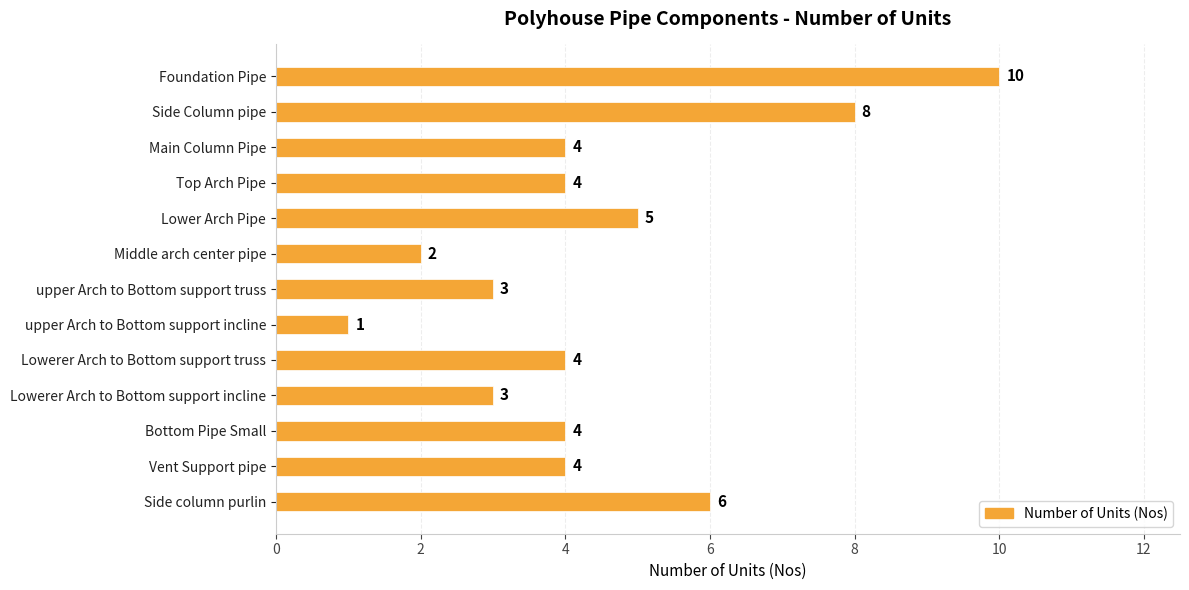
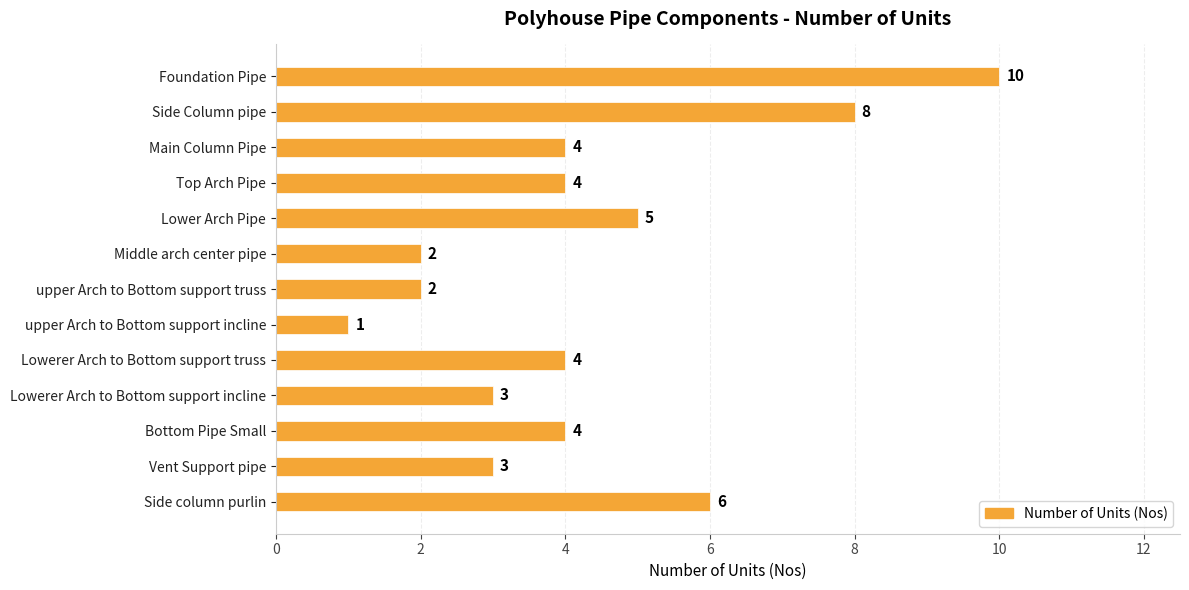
upper Arch to Bottom support truss: 3 -> 2
Vent Support pipe: 4 -> 3
